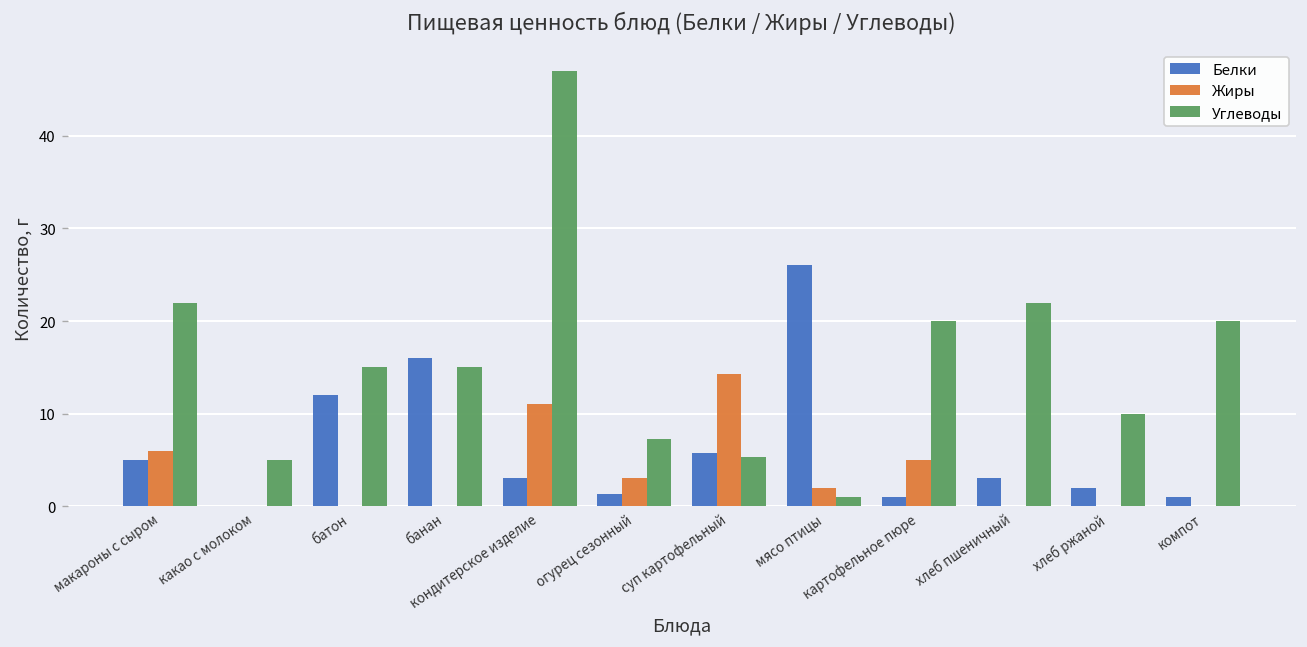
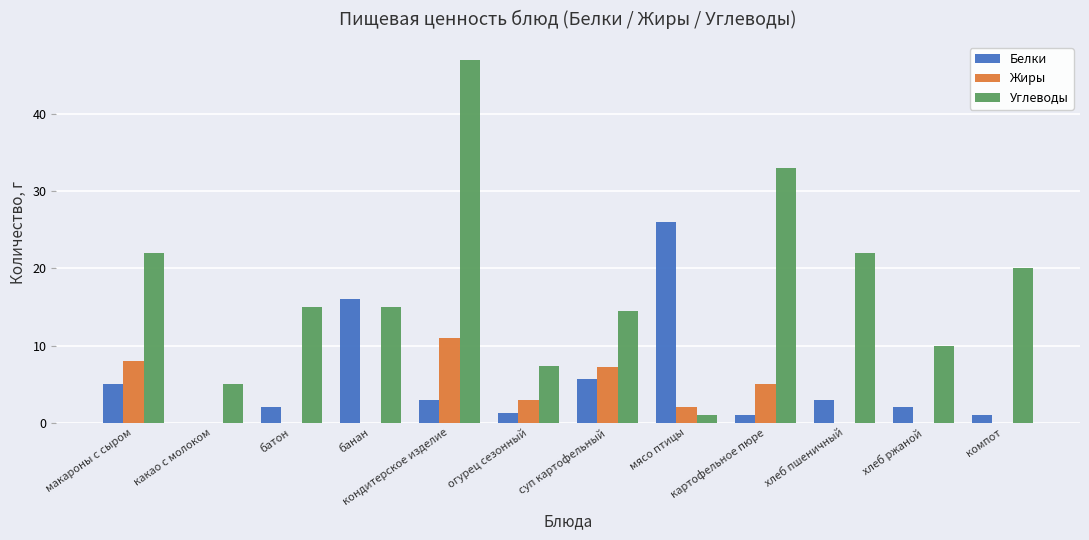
Жиры, макароны с сыром: 6 -> 8
Белки, батон: 12 -> 2
Жиры, суп картофельный: 14 -> 7
Углеводы, суп картофельный: 5 -> 15
Углеводы, картофельное пюре: 20 -> 33
